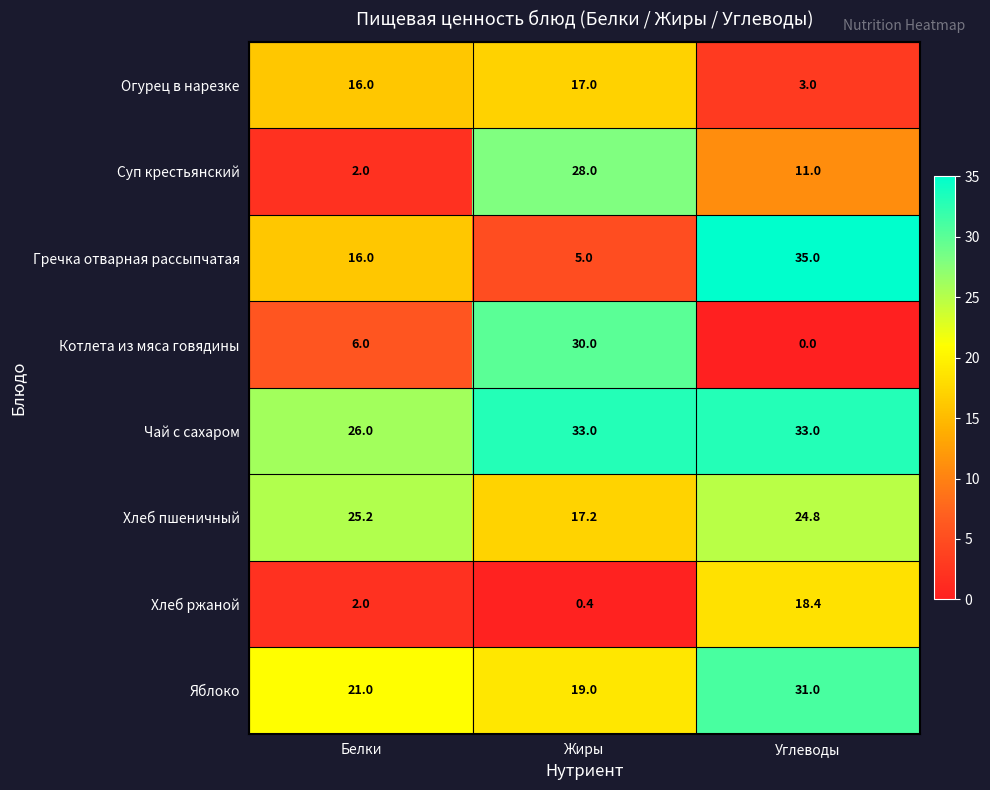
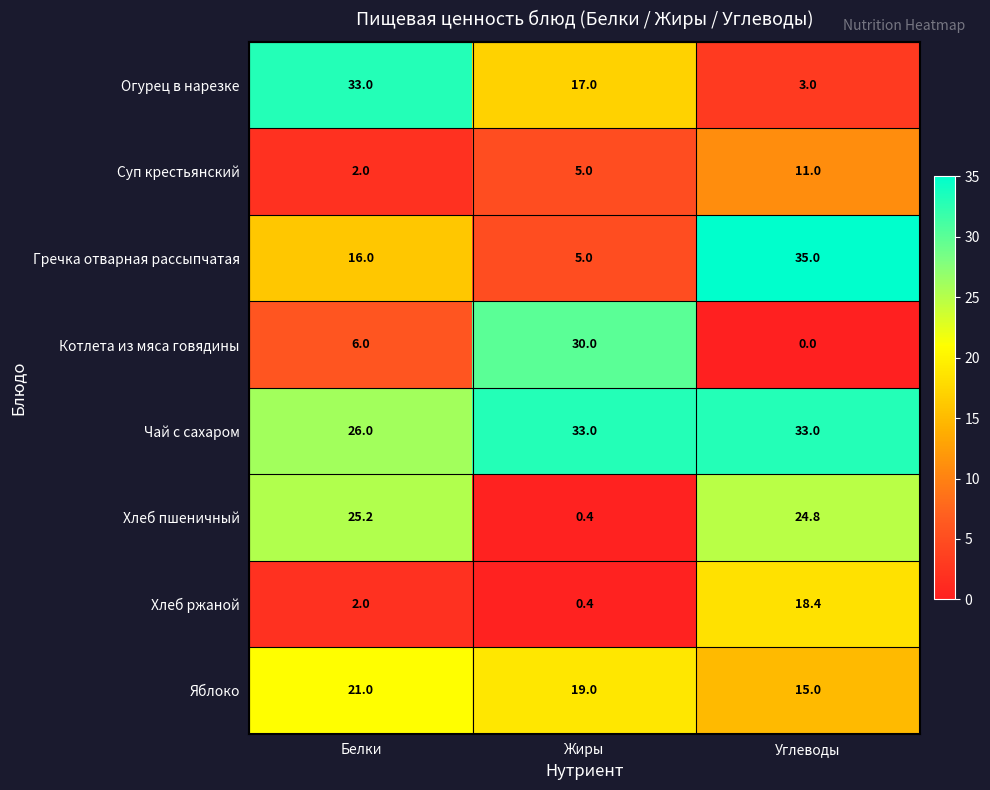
Огурец в нарезке, Белки: 16.0 -> 33.0
Суп крестьянский, Жиры: 28.0 -> 5.0
Хлеб пшеничный, Жиры: 17.2 -> 0.4
Яблоко, Углеводы: 31.0 -> 15.0
